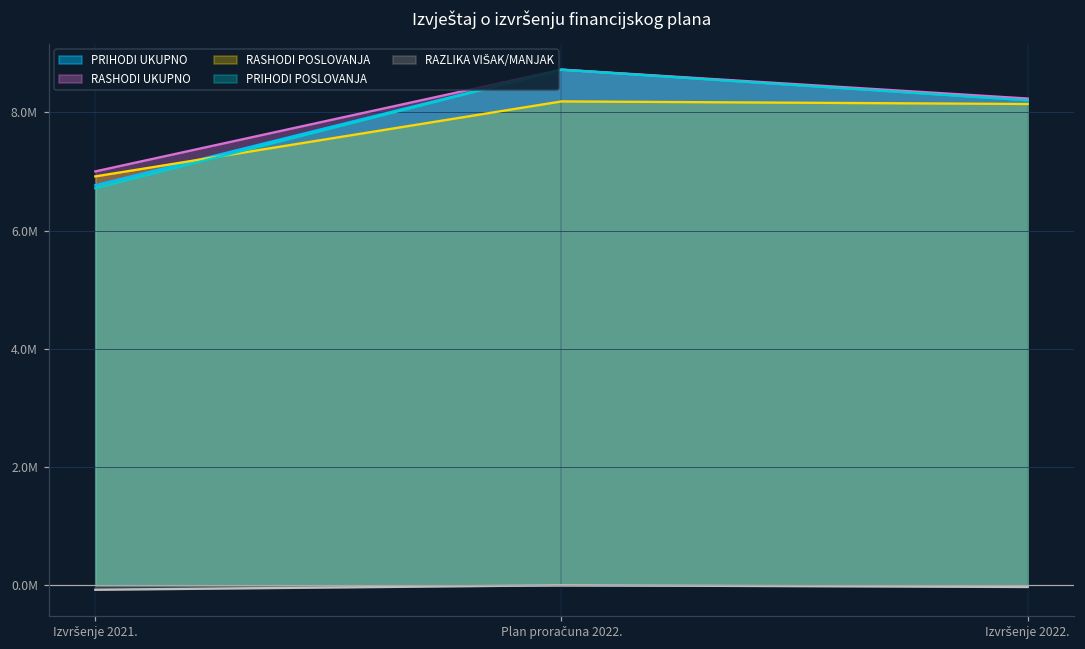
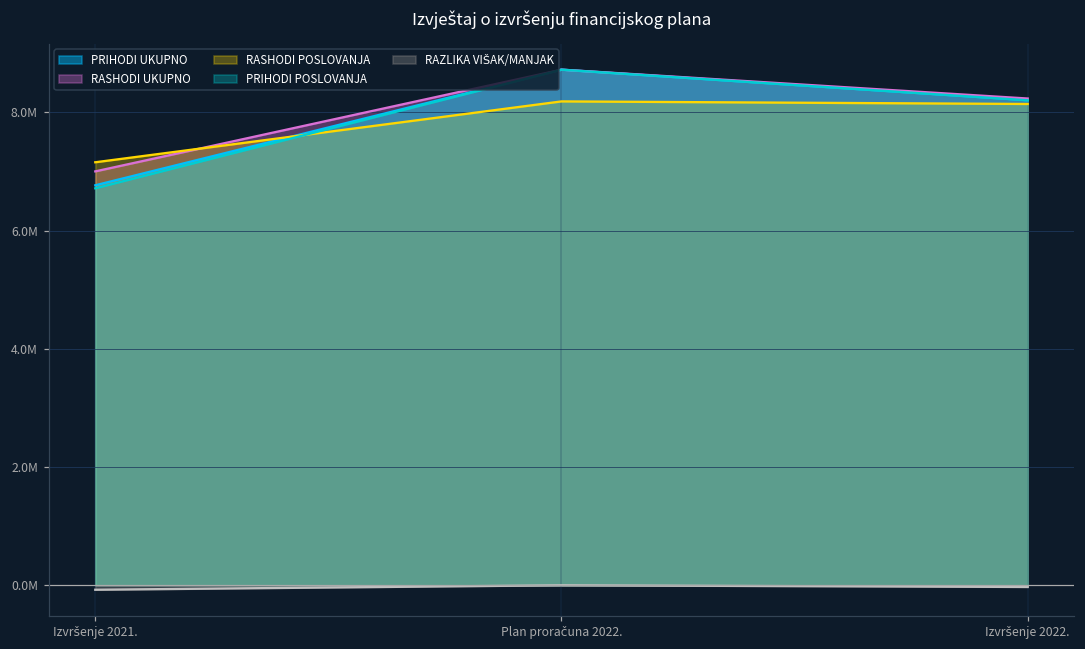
RASHODI POSLOVANJA, Izvršenje 2021.: 6900000 -> 7200000
